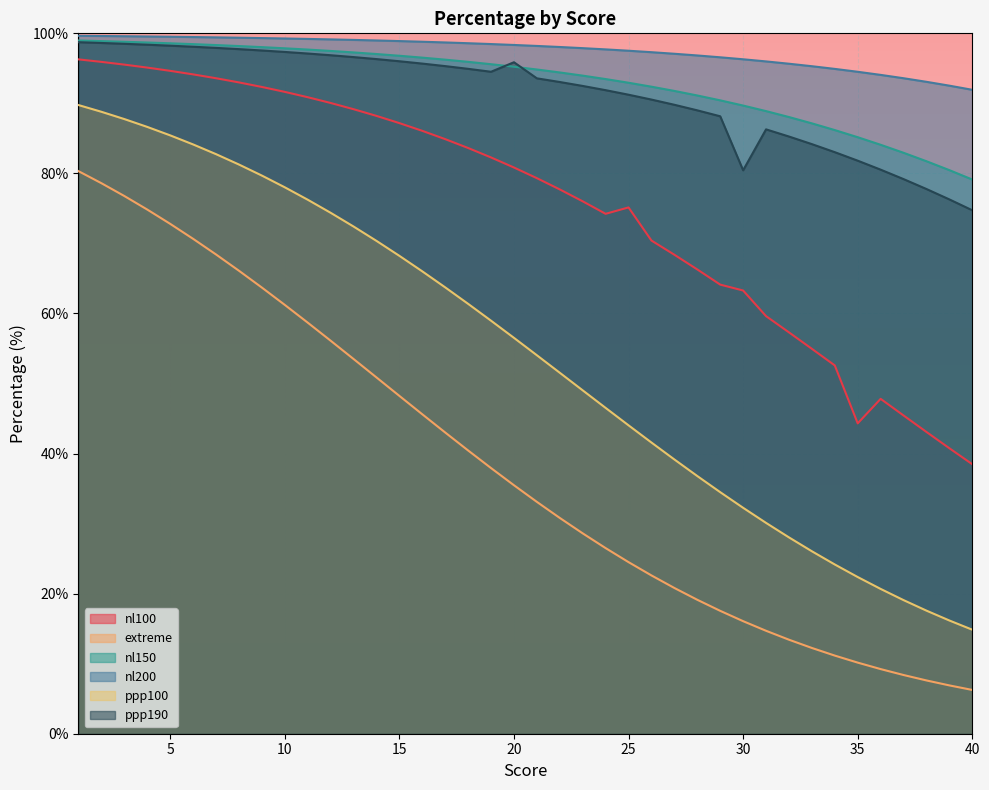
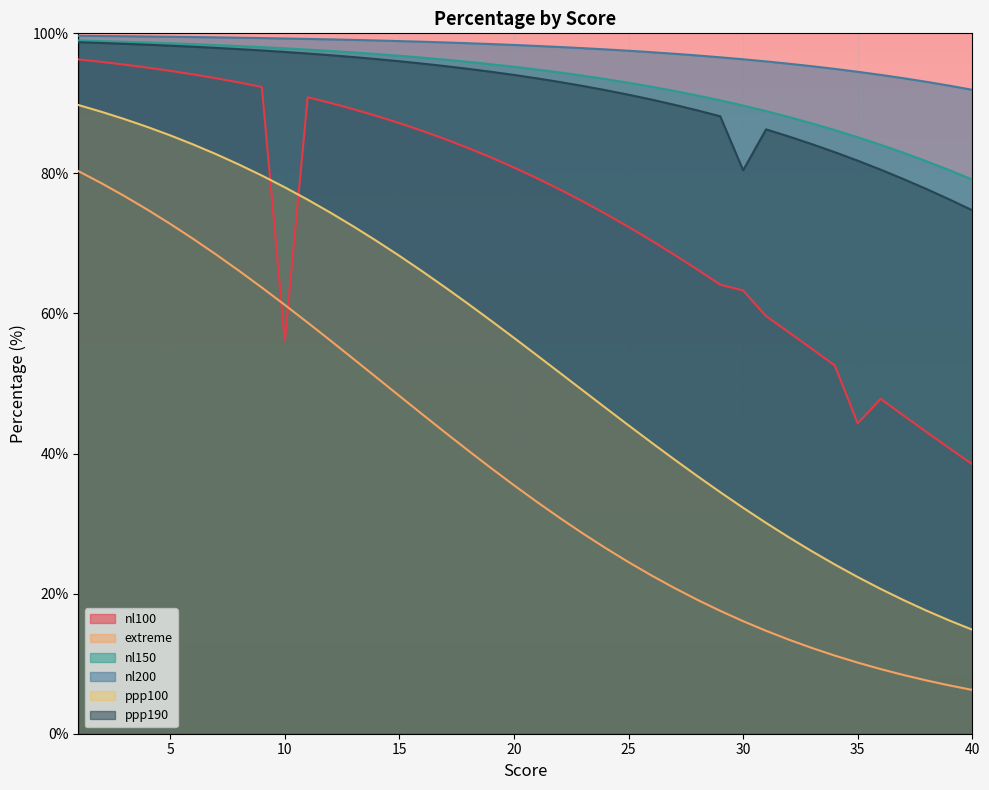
nl100, 10: 92% -> 56%
ppp190, 20: 96% -> 94%
nl100, 25: 75% -> 72%
